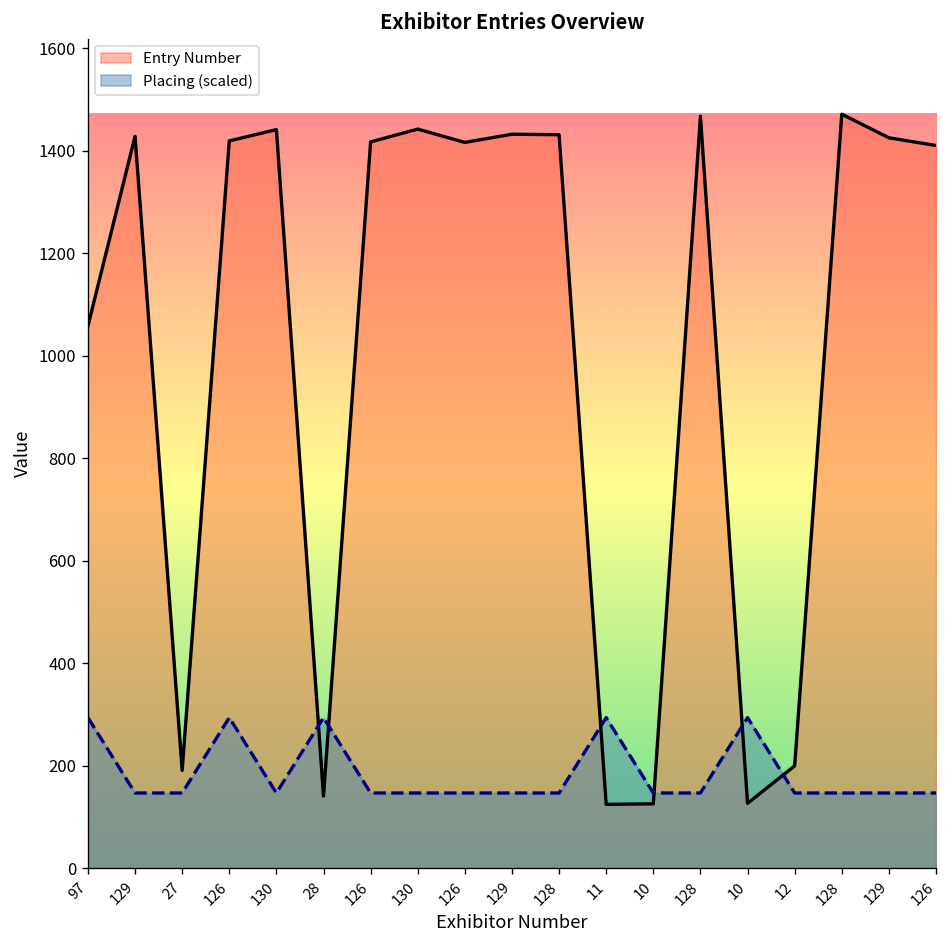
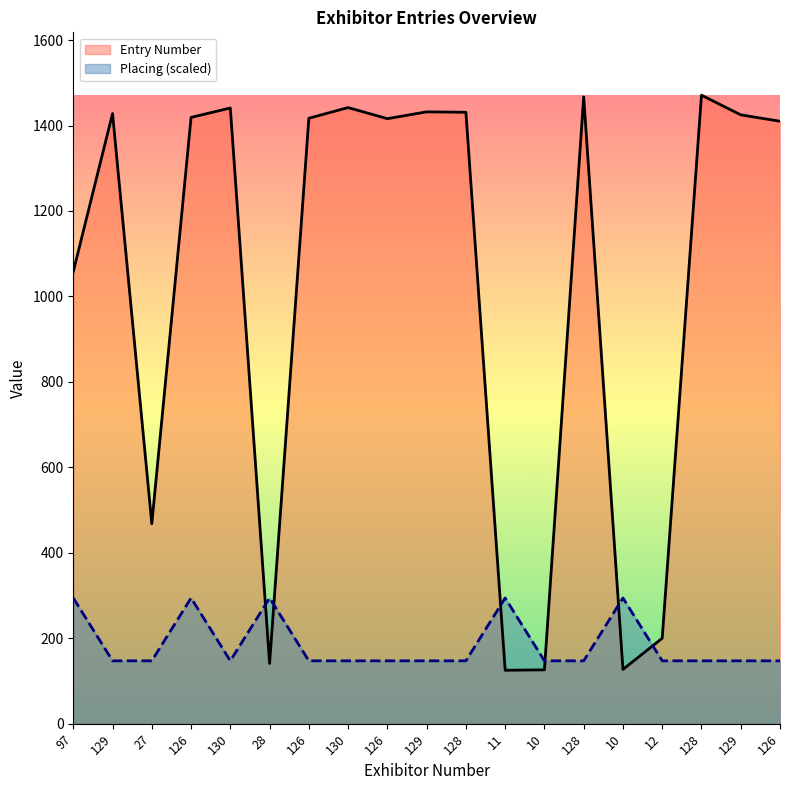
Entry Number, 27: 190 -> 470
